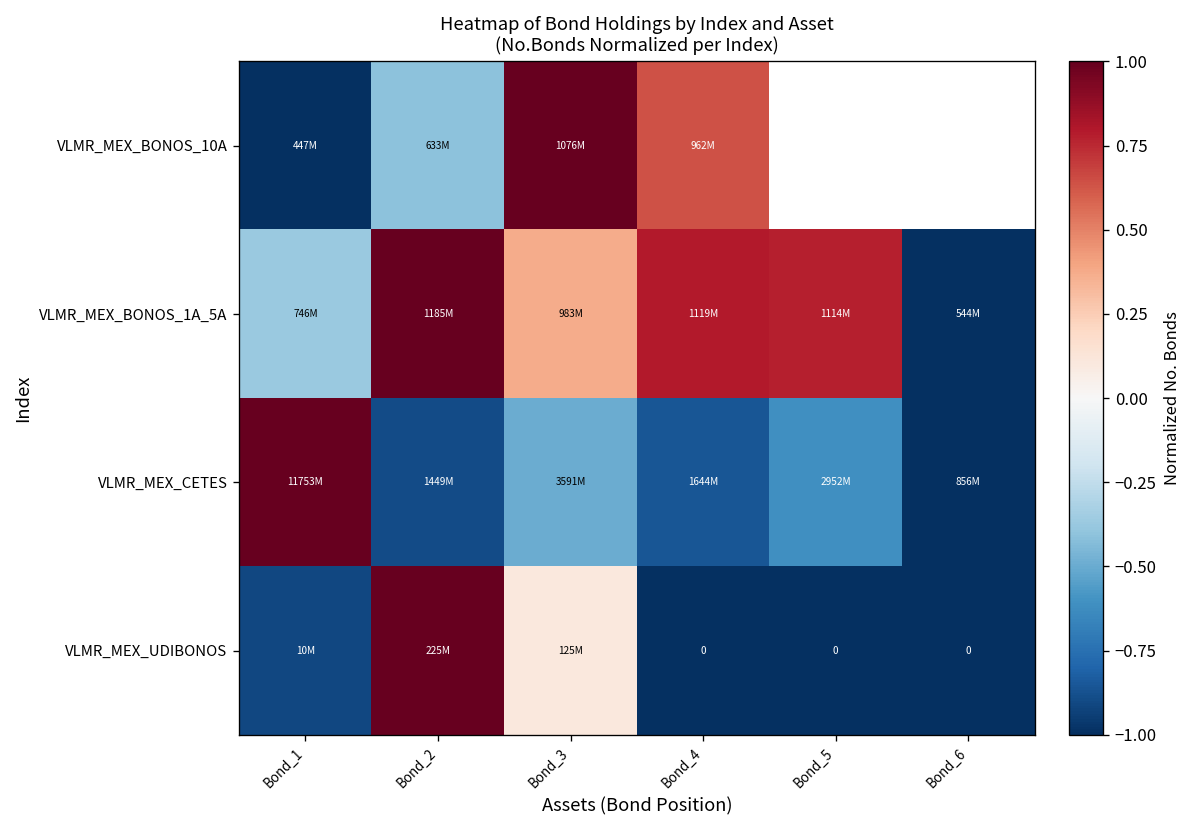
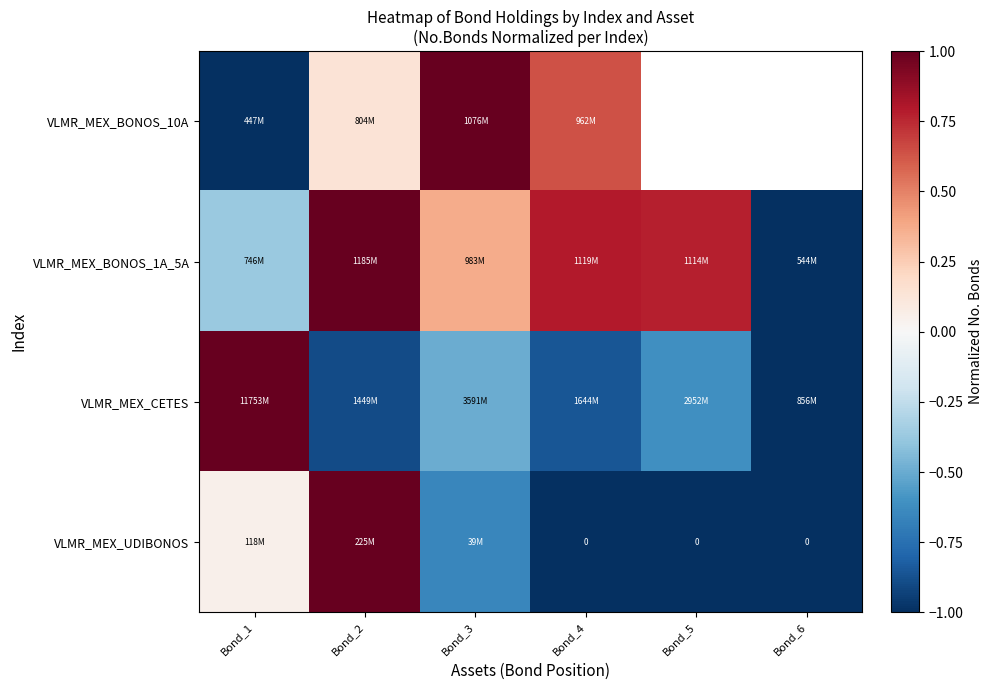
VLMR_MEX_BONOS_10A, Bond_2: 633M -> 804M
VLMR_MEX_UDIBONOS, Bond_1: 10M -> 118M
VLMR_MEX_UDIBONOS, Bond_3: 125M -> 39M
